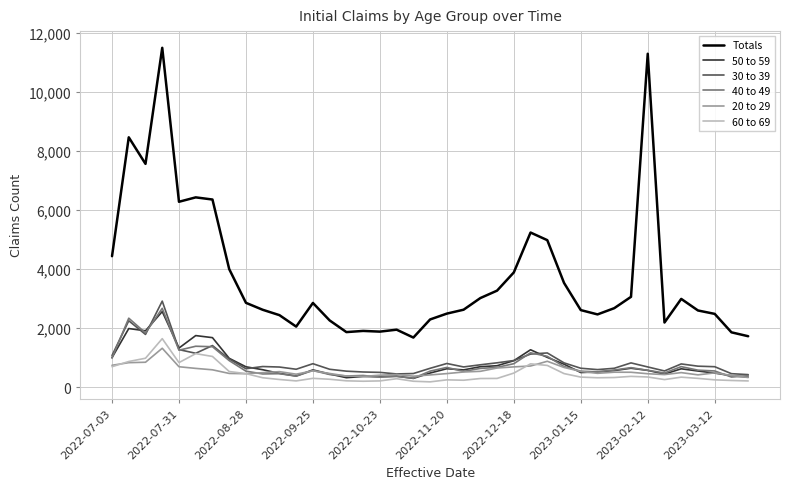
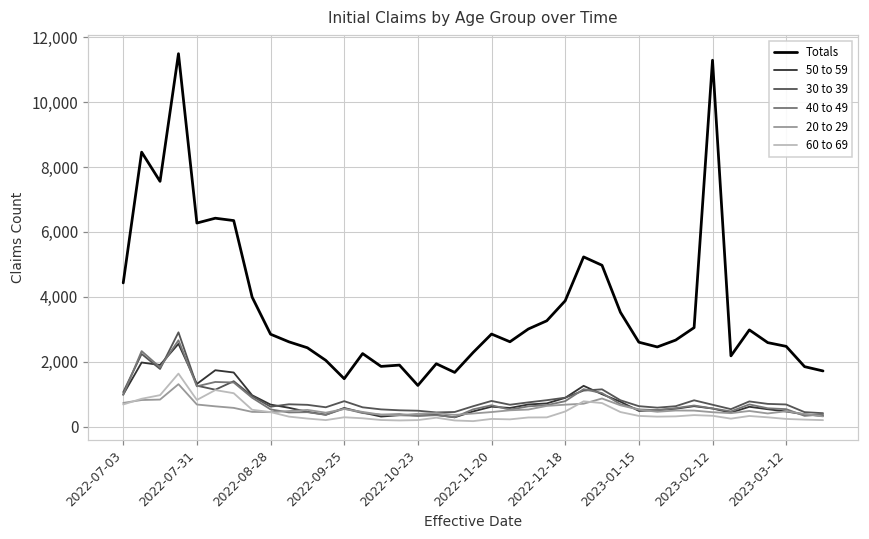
Totals, 2022-09-25: 2,800 -> 1,500
Totals, 2022-10-23: 1,900 -> 1,300
Totals, 2022-11-20: 2,500 -> 2,900
